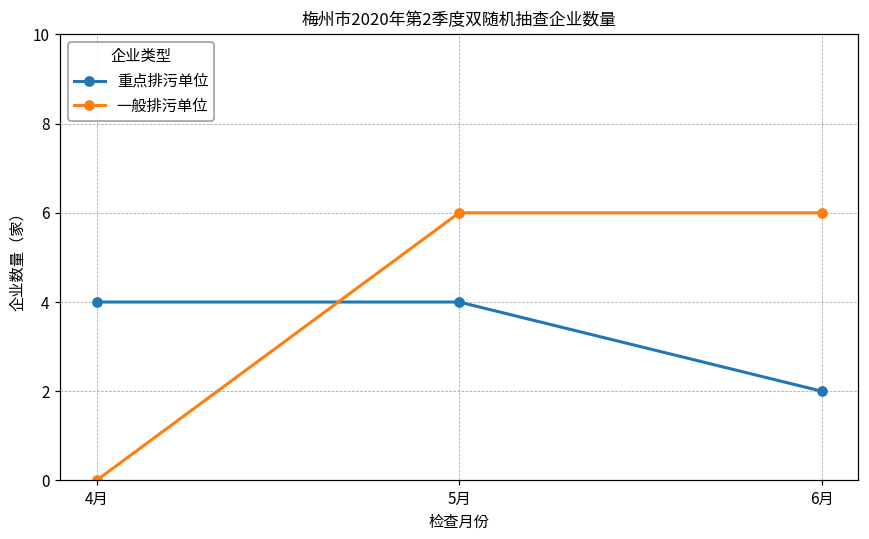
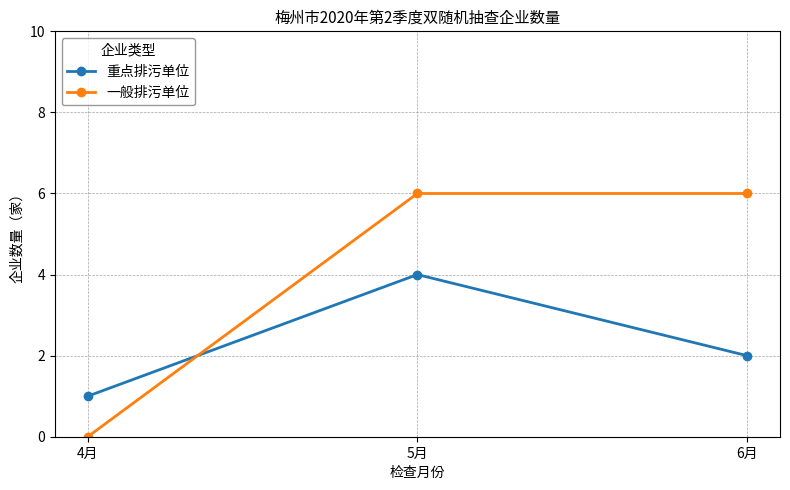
重点排污单位, 4月: 4 -> 1
